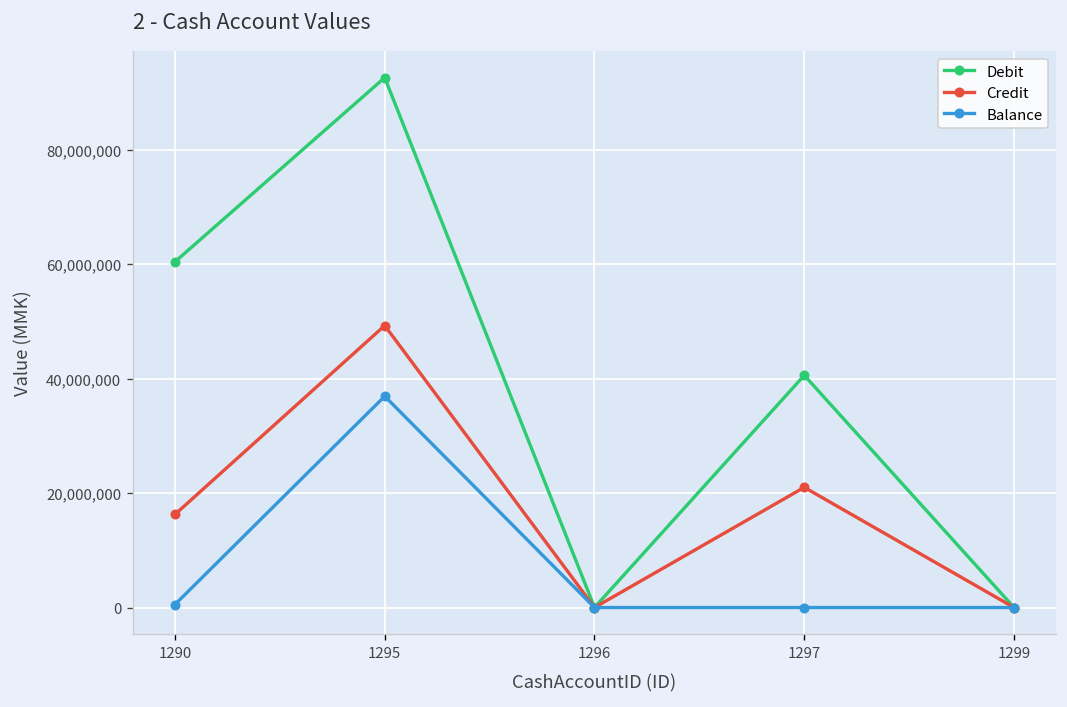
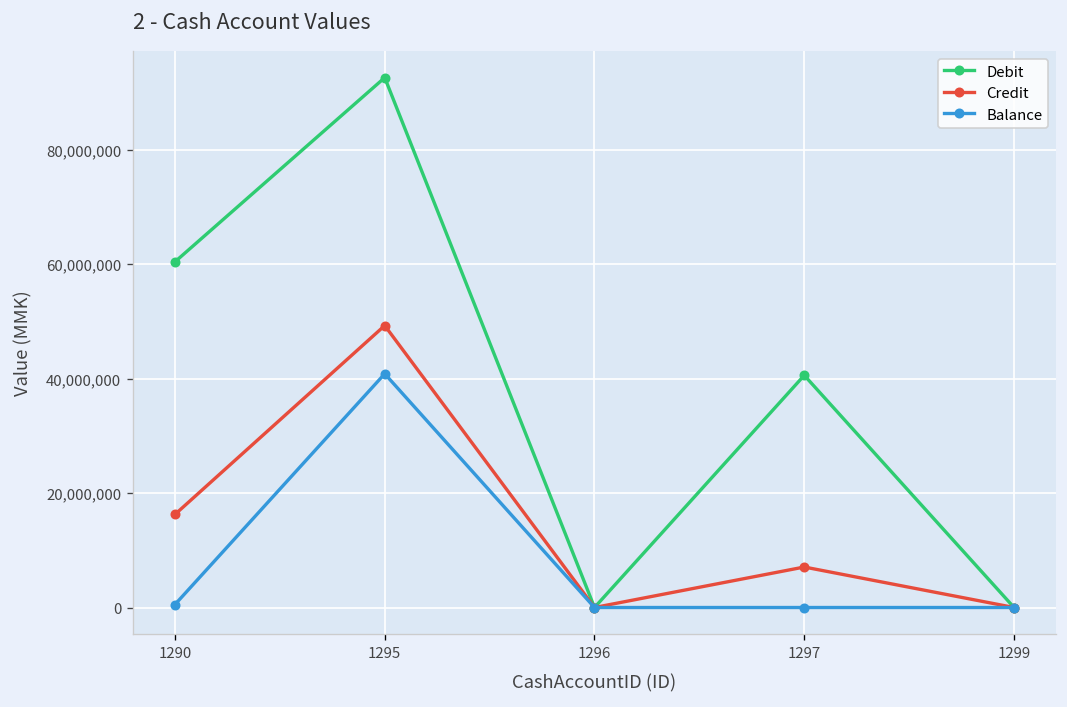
Balance, 1295: 37,000,000 -> 41,000,000
Credit, 1297: 21,000,000 -> 7,000,000
